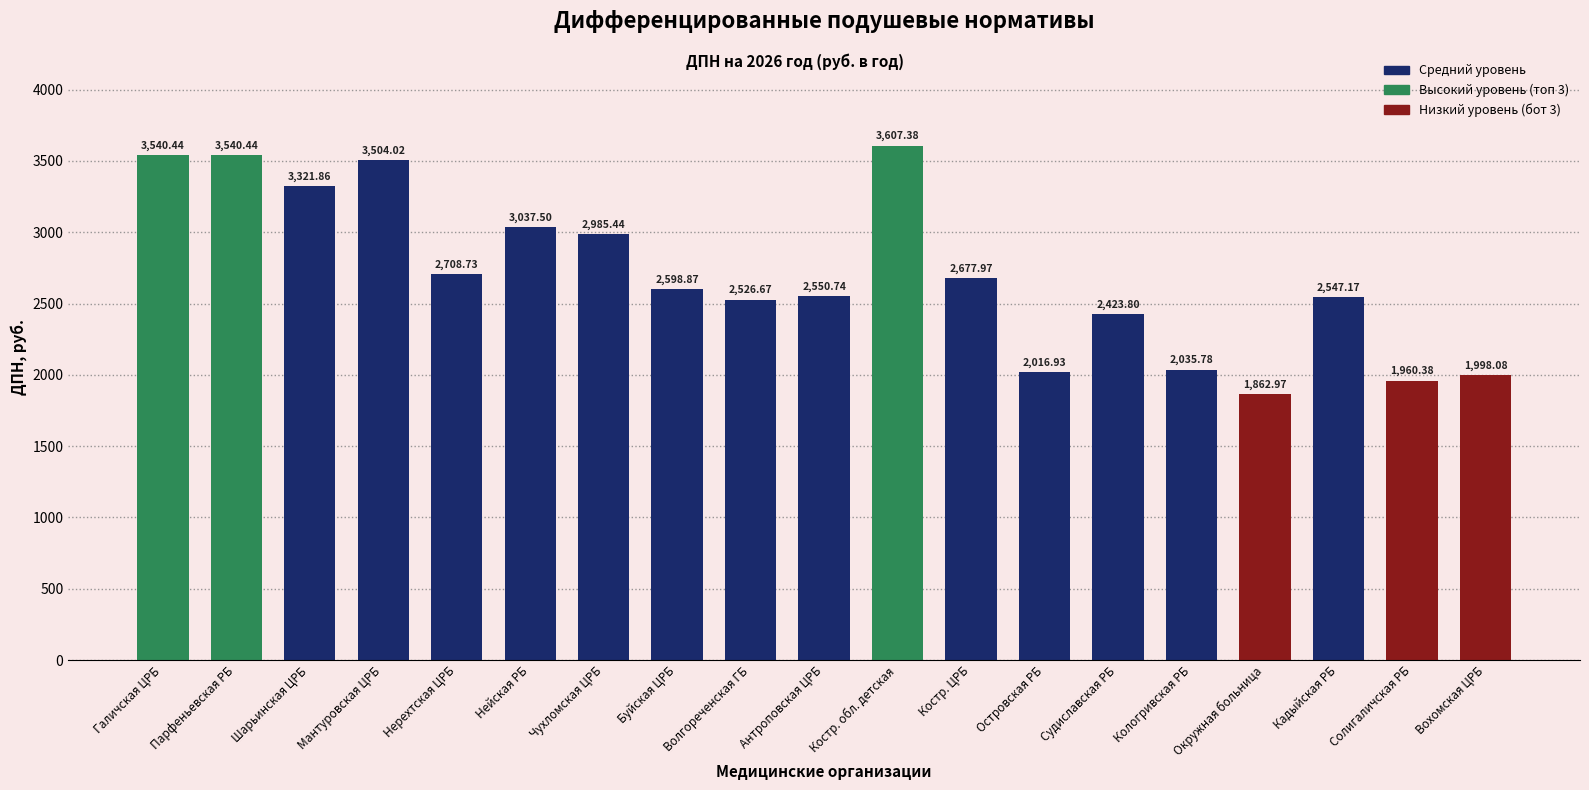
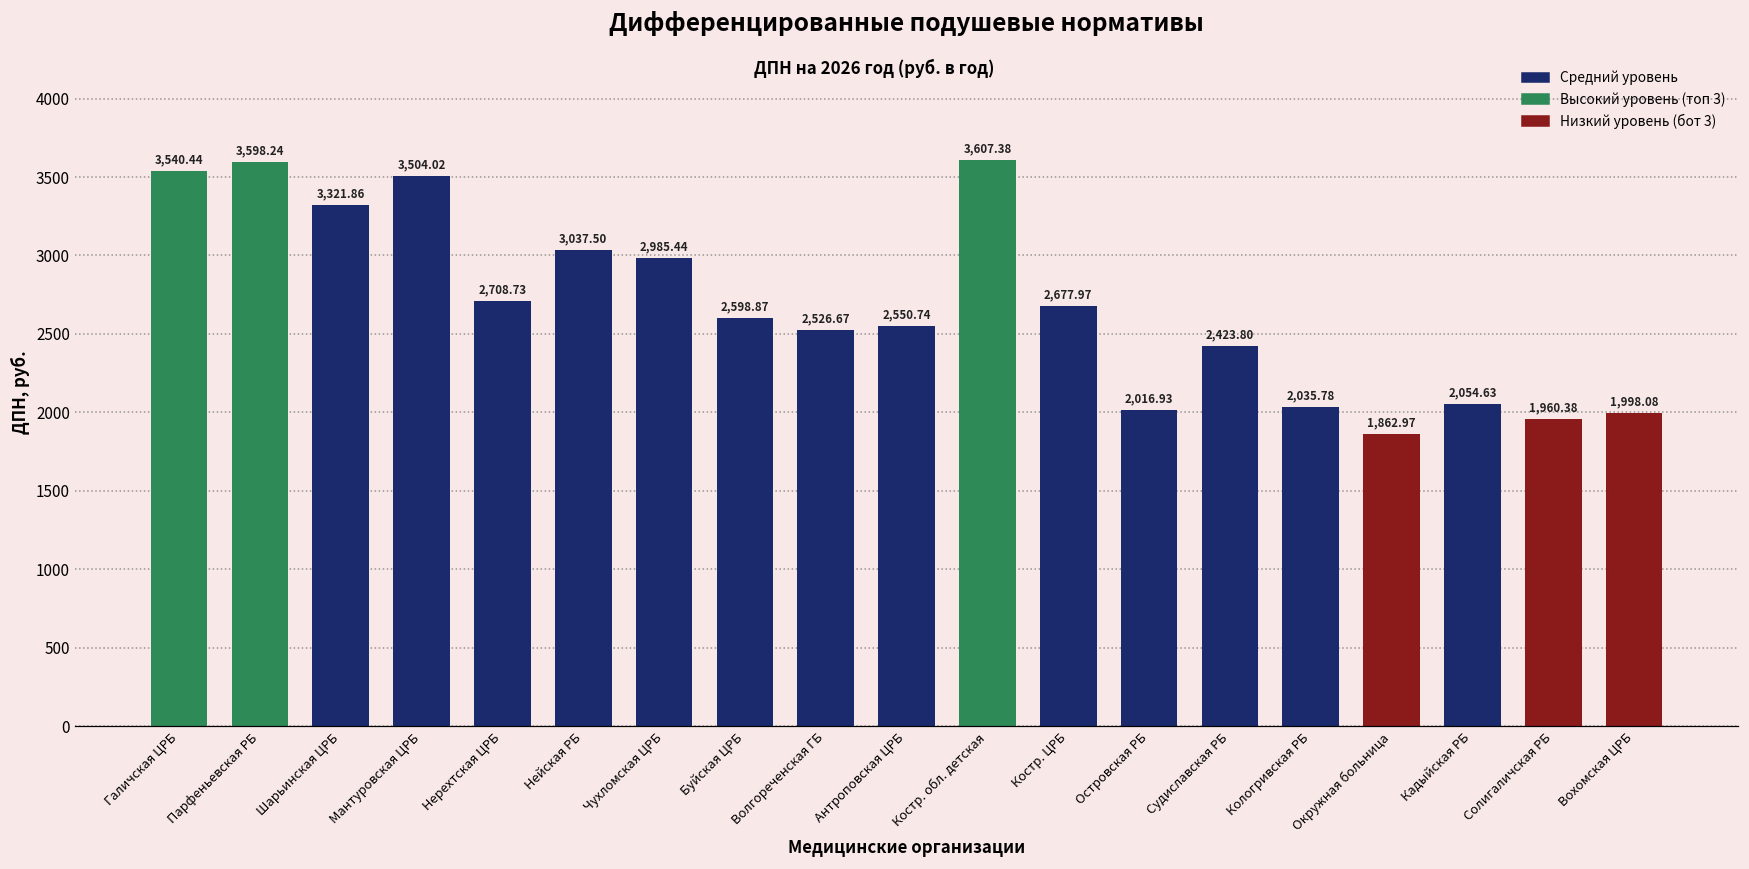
Парфеньевская РБ: 3,540.44 -> 3,598.24
Кадыйская РБ: 2,547.17 -> 2,054.63
